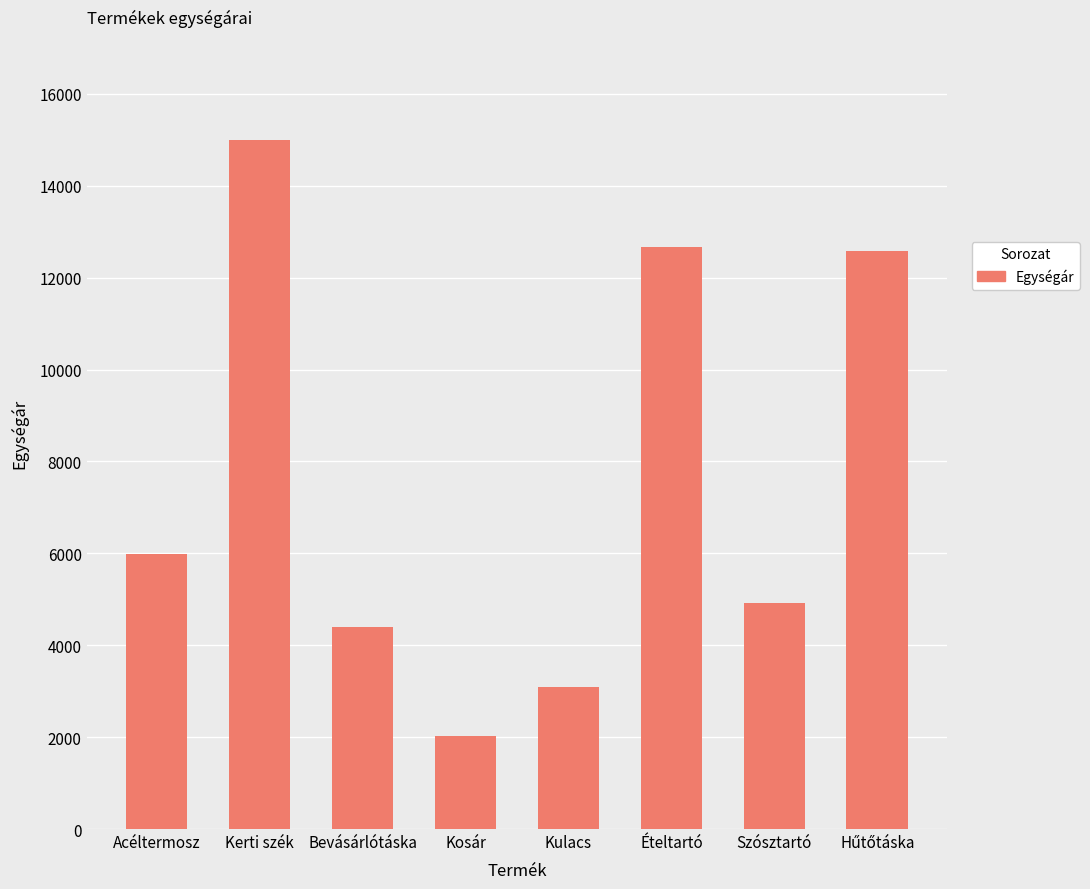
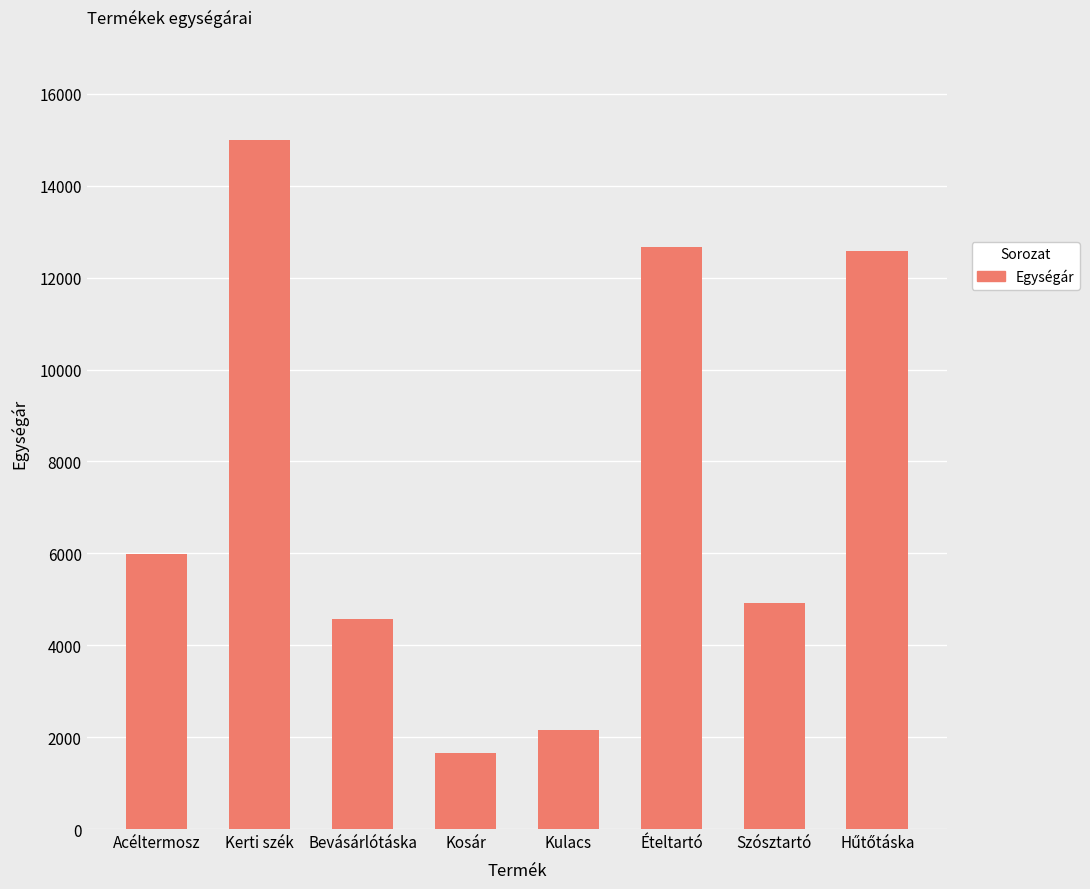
Bevásárlótáska: 4400 -> 4600
Kosár: 2000 -> 1700
Kulacs: 3100 -> 2100
